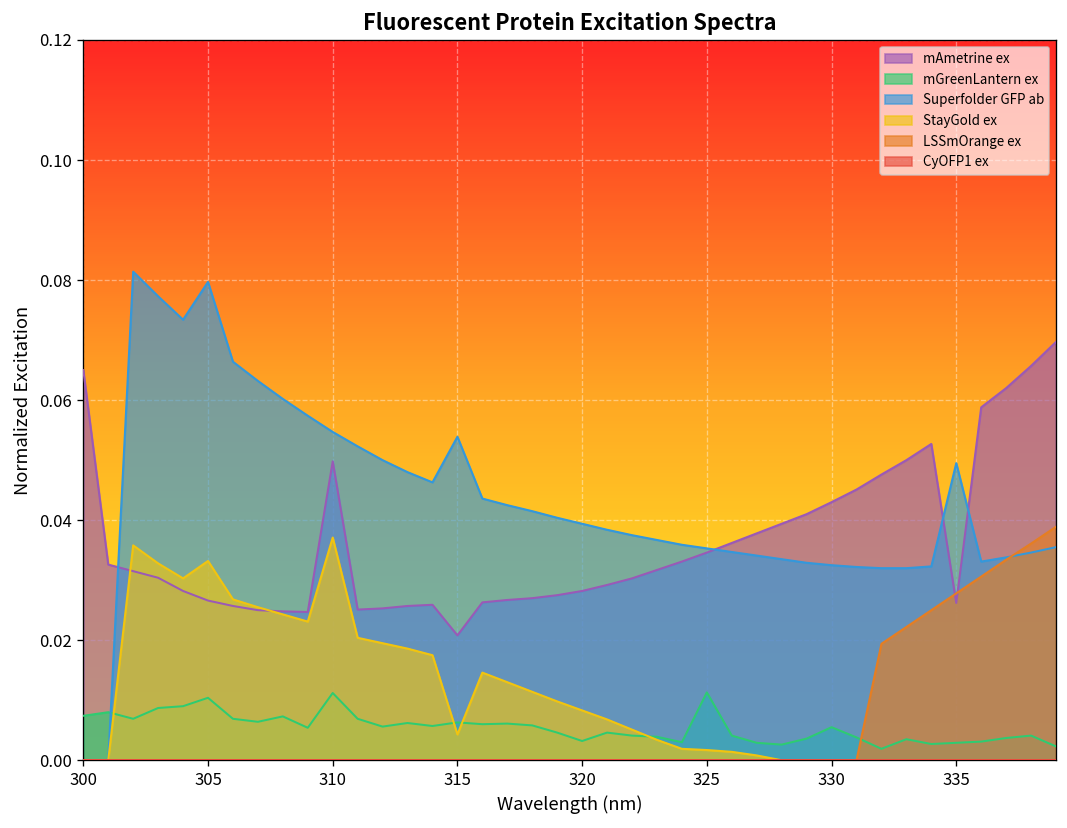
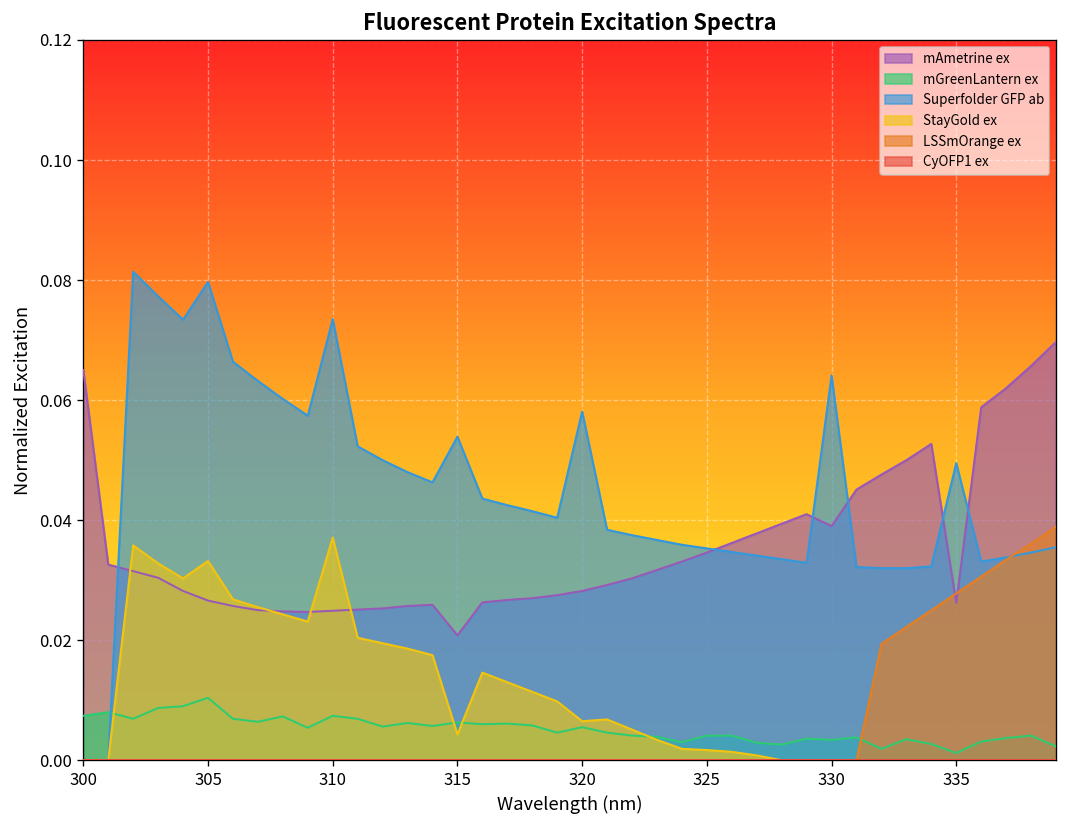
mAmetrine ex, 310: 0.050 -> 0.025
mGreenLantern ex, 310: 0.011 -> 0.007
Superfolder GFP ab, 310: 0.055 -> 0.074
mGreenLantern ex, 320: 0.003 -> 0.006
Superfolder GFP ab, 320: 0.039 -> 0.058
StayGold ex, 320: 0.008 -> 0.007
mGreenLantern ex, 325: 0.011 -> 0.004
mAmetrine ex, 330: 0.043 -> 0.039
mGreenLantern ex, 330: 0.006 -> 0.003
Superfolder GFP ab, 330: 0.033 -> 0.064
mGreenLantern ex, 335: 0.003 -> 0.001
